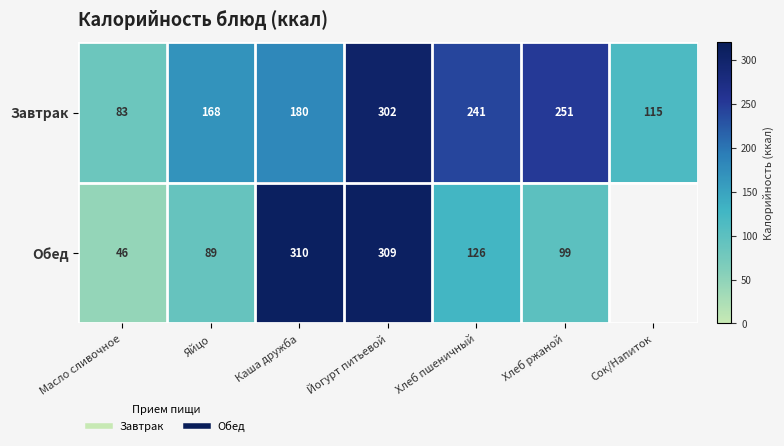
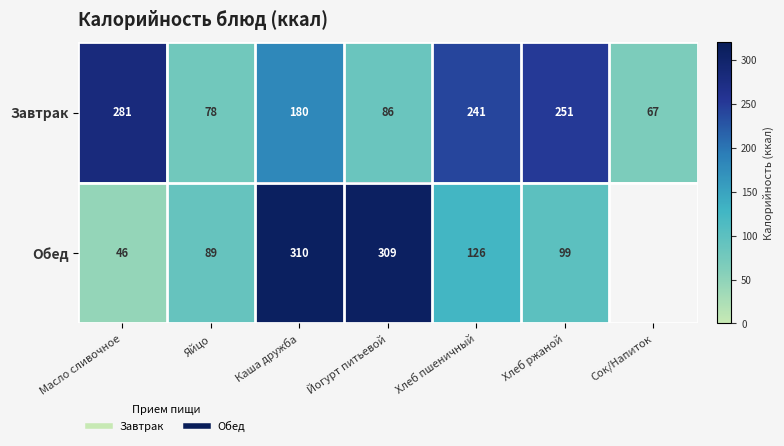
Завтрак, Масло сливочное: 83 -> 281
Завтрак, Яйцо: 168 -> 78
Завтрак, Йогурт питьевой: 302 -> 86
Завтрак, Сок/Напиток: 115 -> 67
